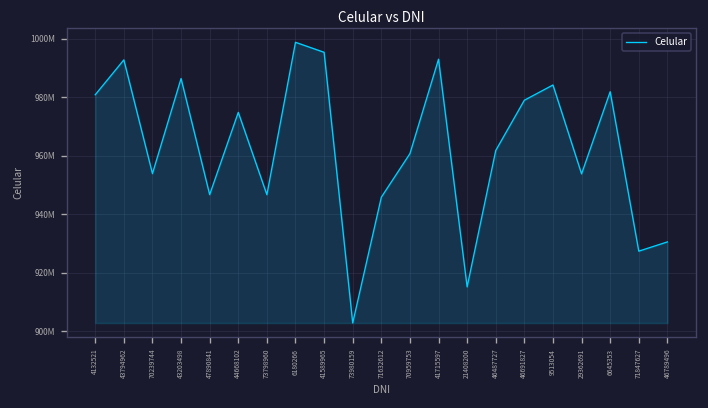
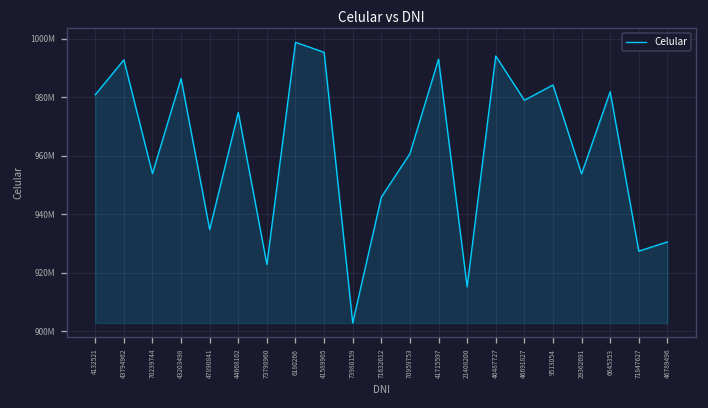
47890841: 947000000 -> 935000000
73798960: 947000000 -> 923000000
46487727: 962000000 -> 994000000
